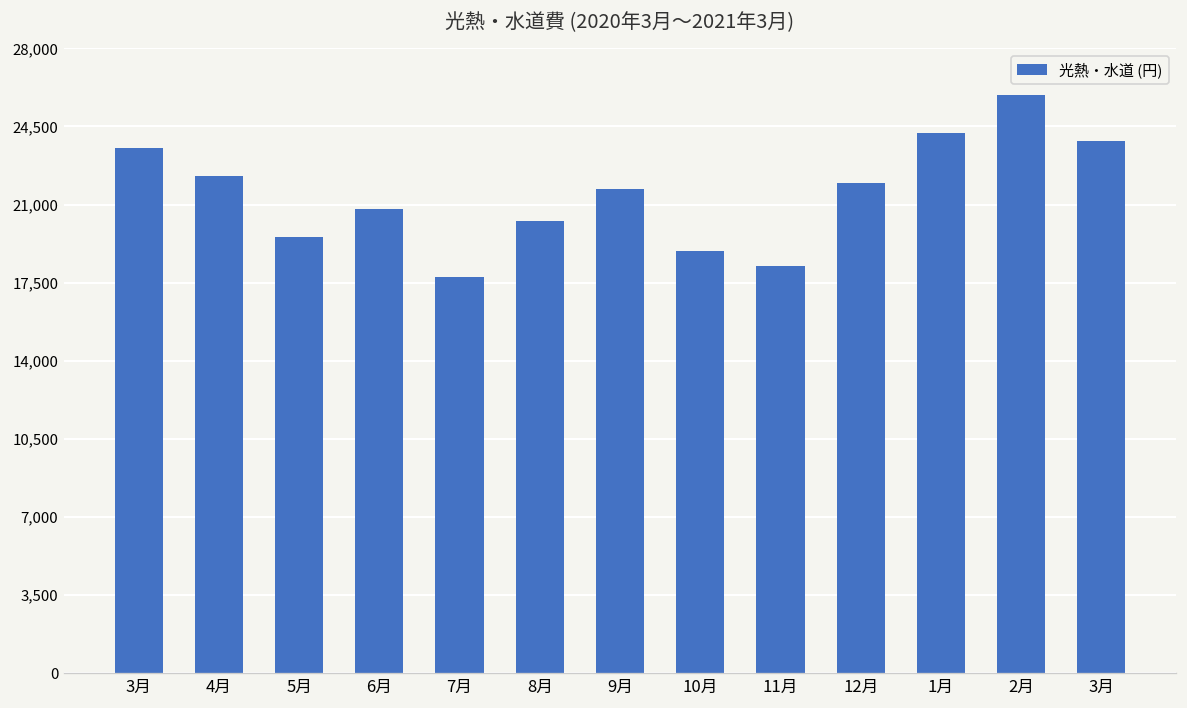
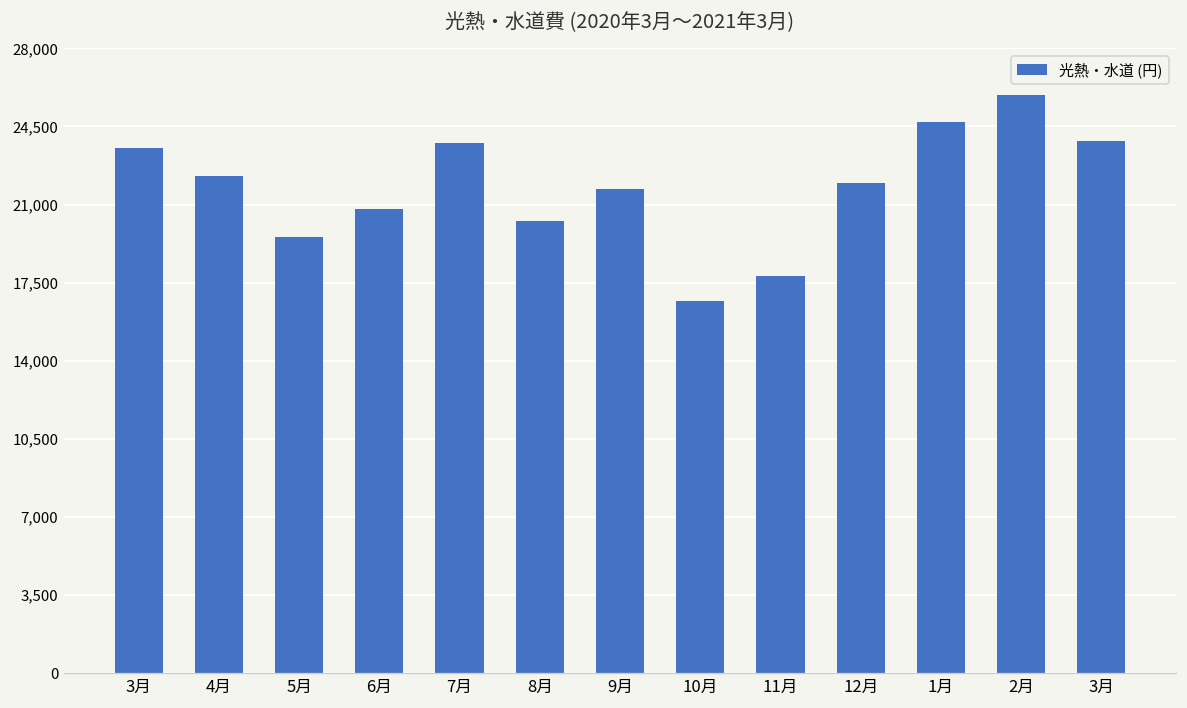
7月: 17,800 -> 23,800
10月: 18,900 -> 16,700
11月: 18,200 -> 17,800
1月: 24,200 -> 24,700
